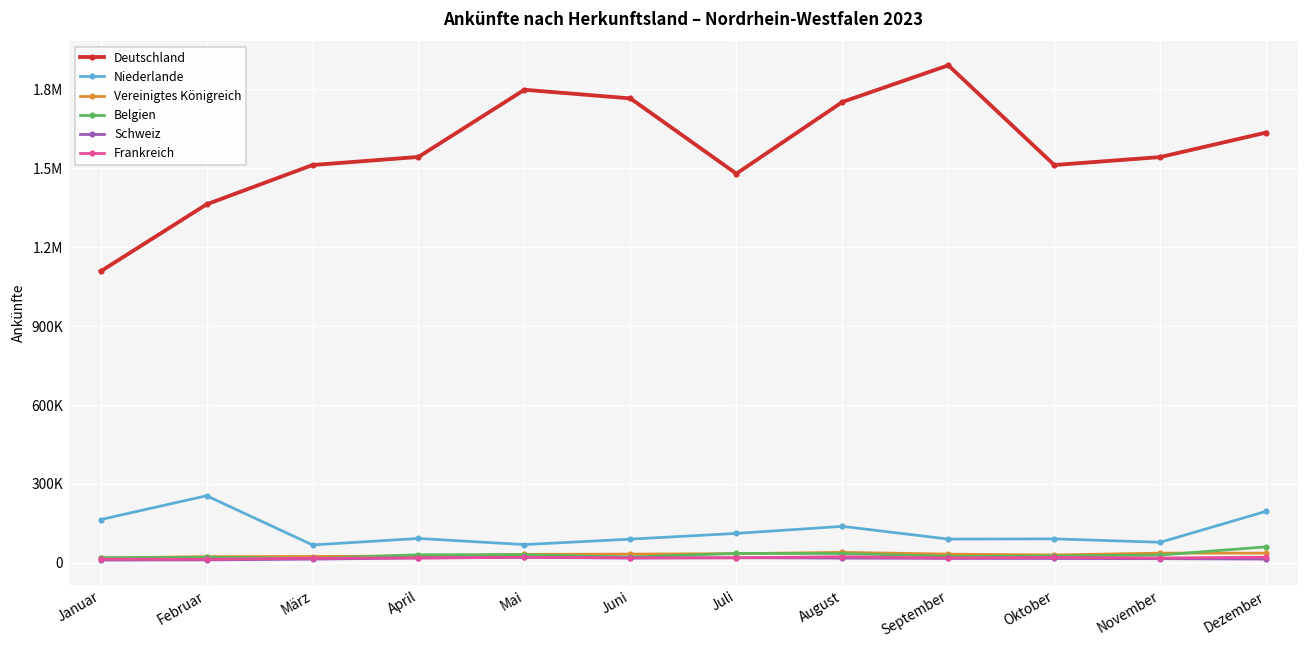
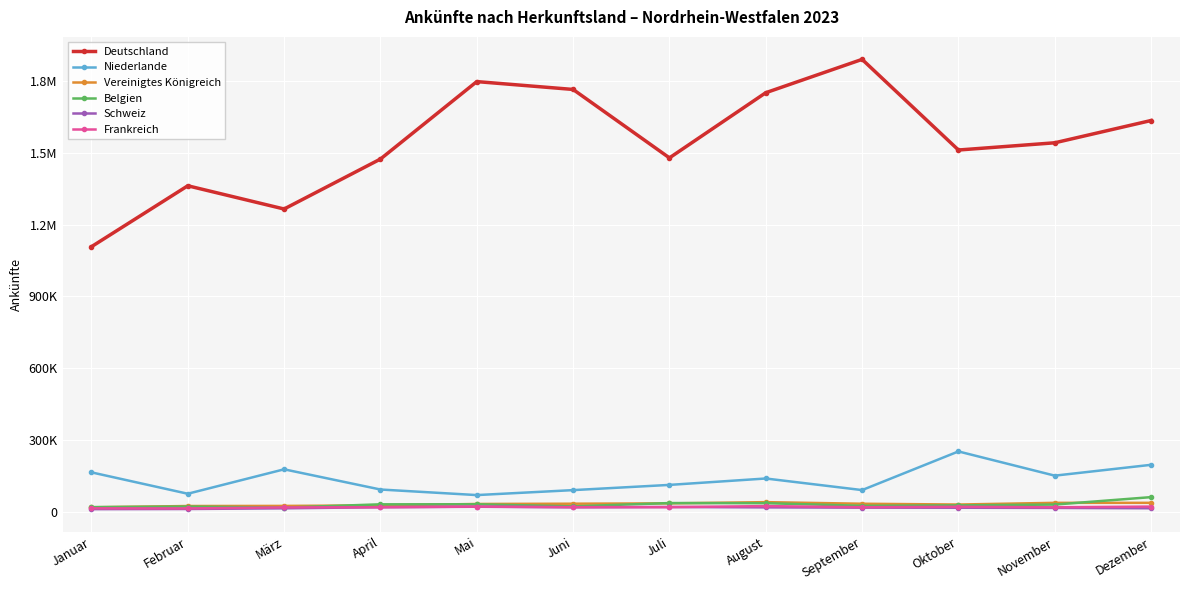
Niederlande, Februar: 260000 -> 80000
Deutschland, März: 1510000 -> 1270000
Niederlande, März: 70000 -> 180000
Deutschland, April: 1540000 -> 1470000
Niederlande, Oktober: 90000 -> 250000
Niederlande, November: 80000 -> 150000
